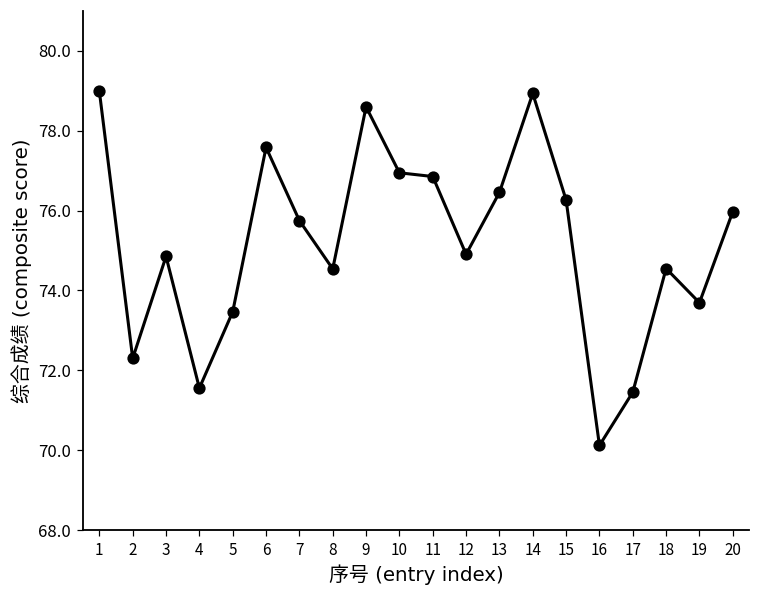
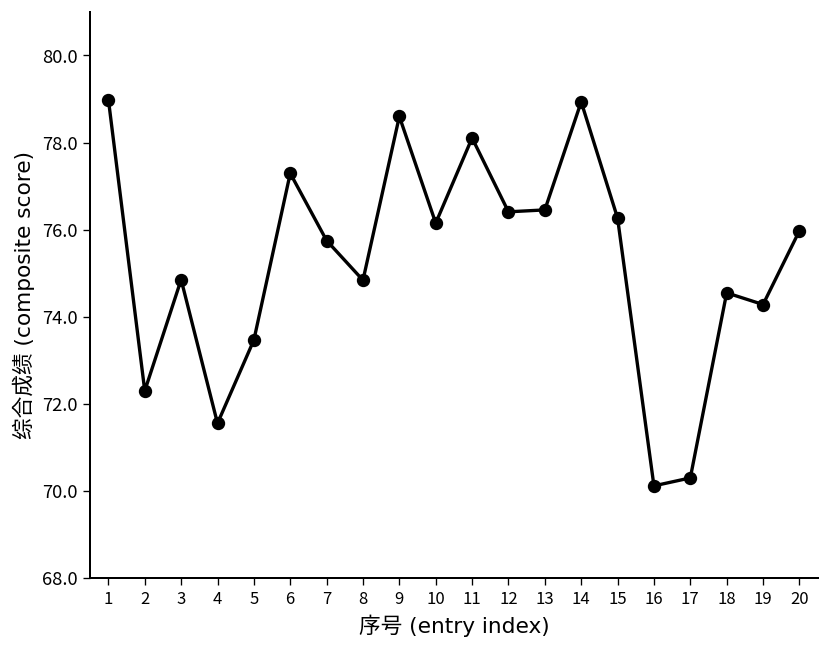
6: 77.6 -> 77.3
8: 74.5 -> 74.8
10: 76.9 -> 76.2
11: 76.9 -> 78.1
12: 74.9 -> 76.4
17: 71.5 -> 70.3
19: 73.7 -> 74.3
